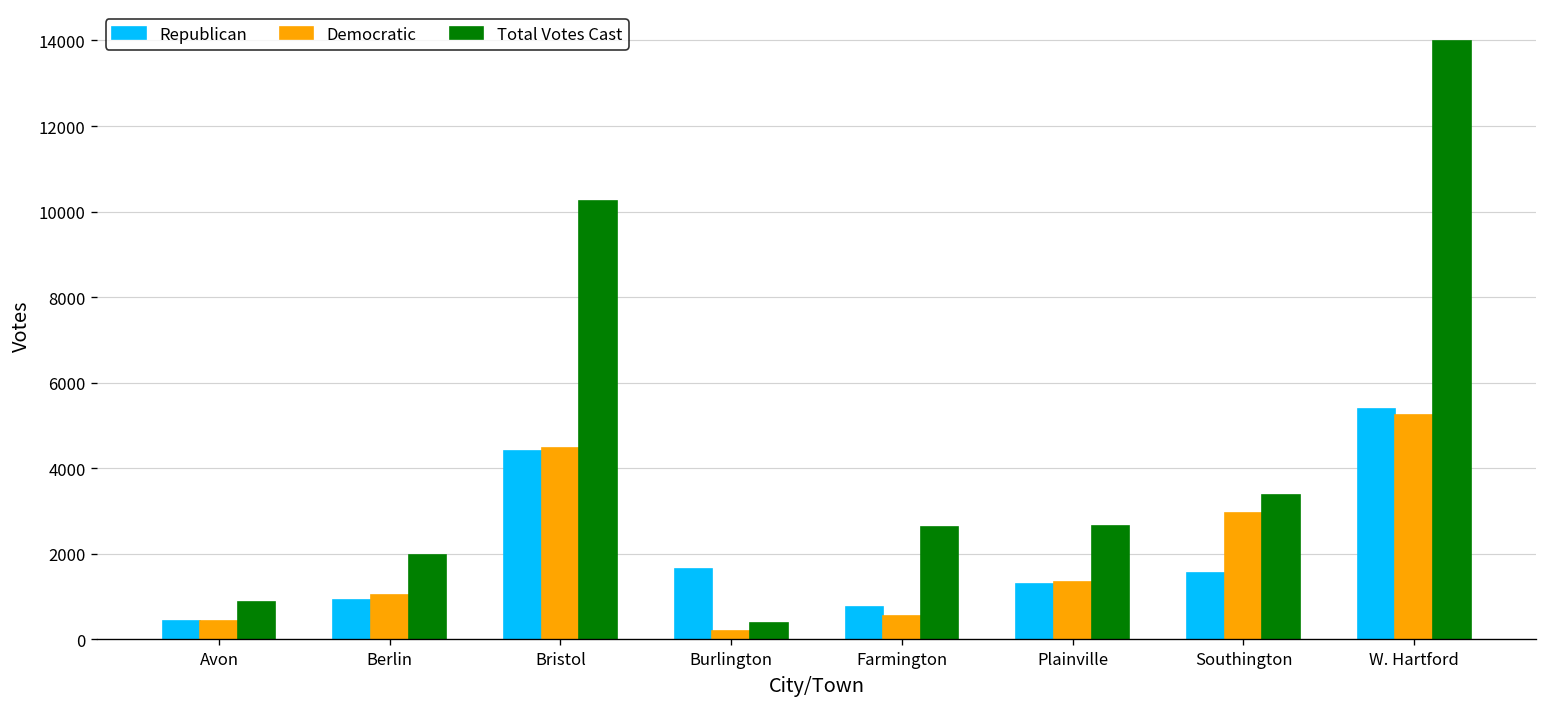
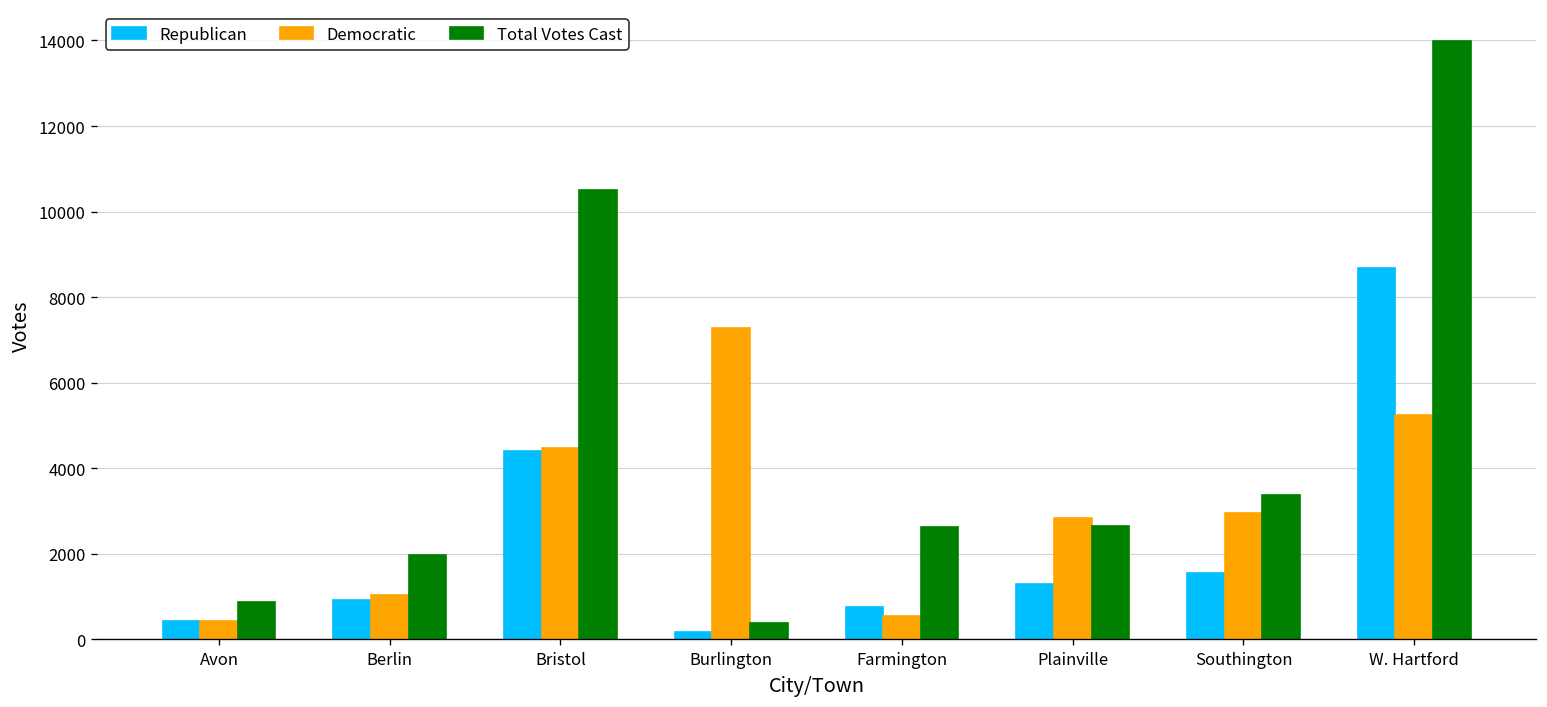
Total Votes Cast, Bristol: 10300 -> 10500
Republican, Burlington: 1600 -> 200
Democratic, Burlington: 200 -> 7300
Democratic, Plainville: 1300 -> 2800
Republican, W. Hartford: 5400 -> 8700
